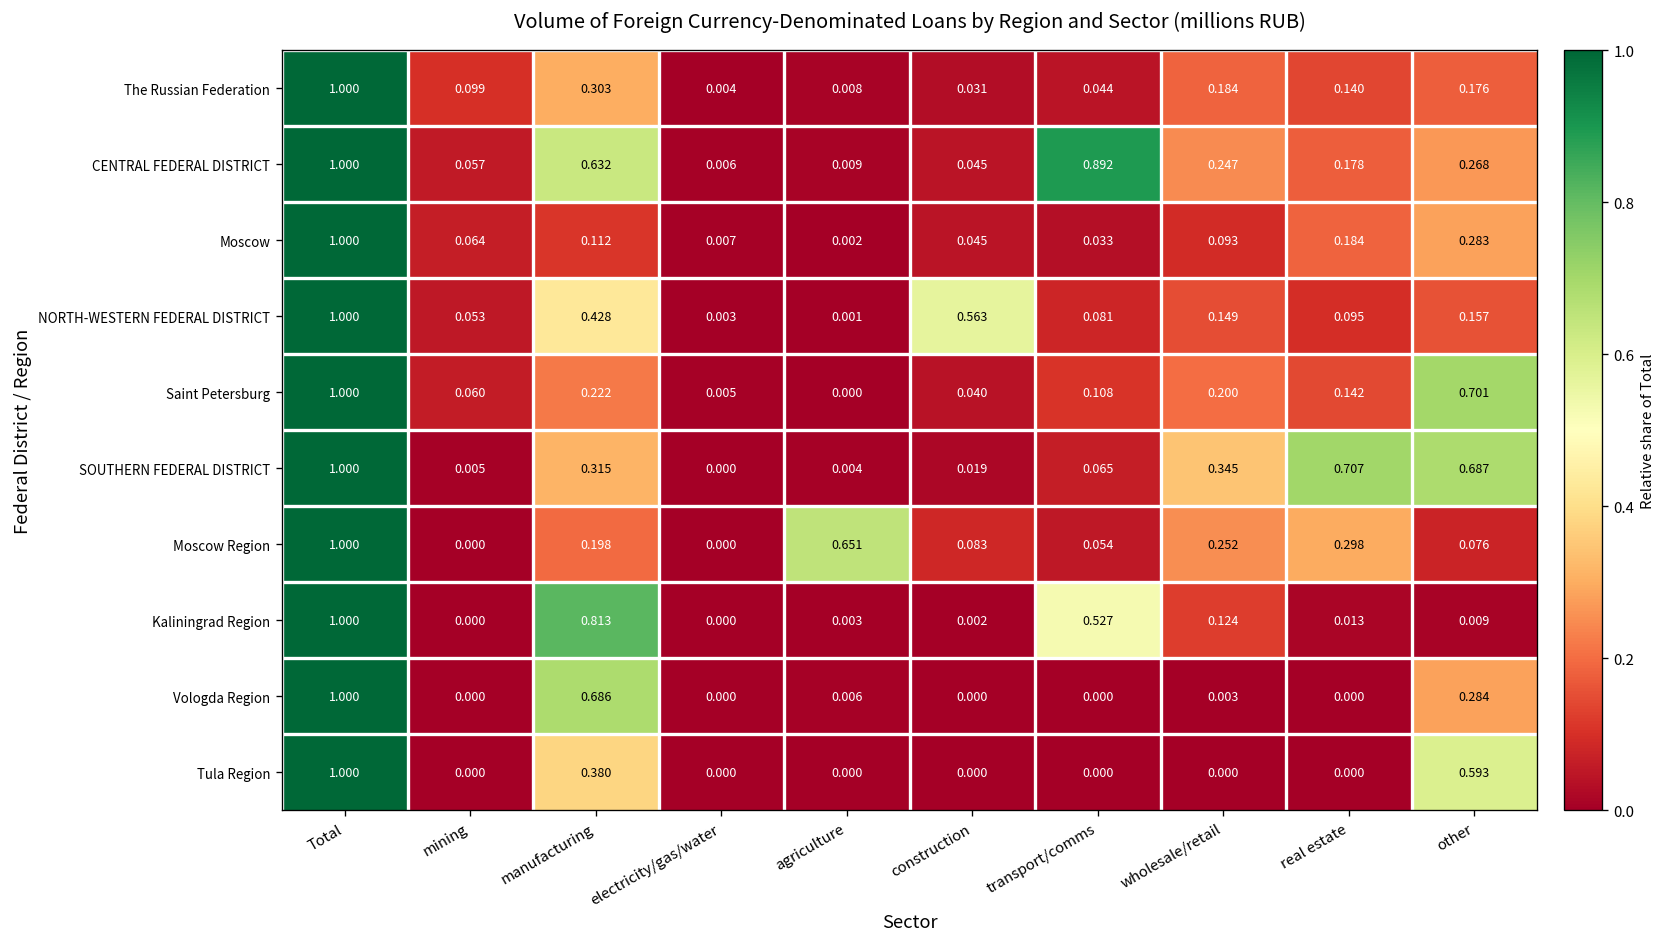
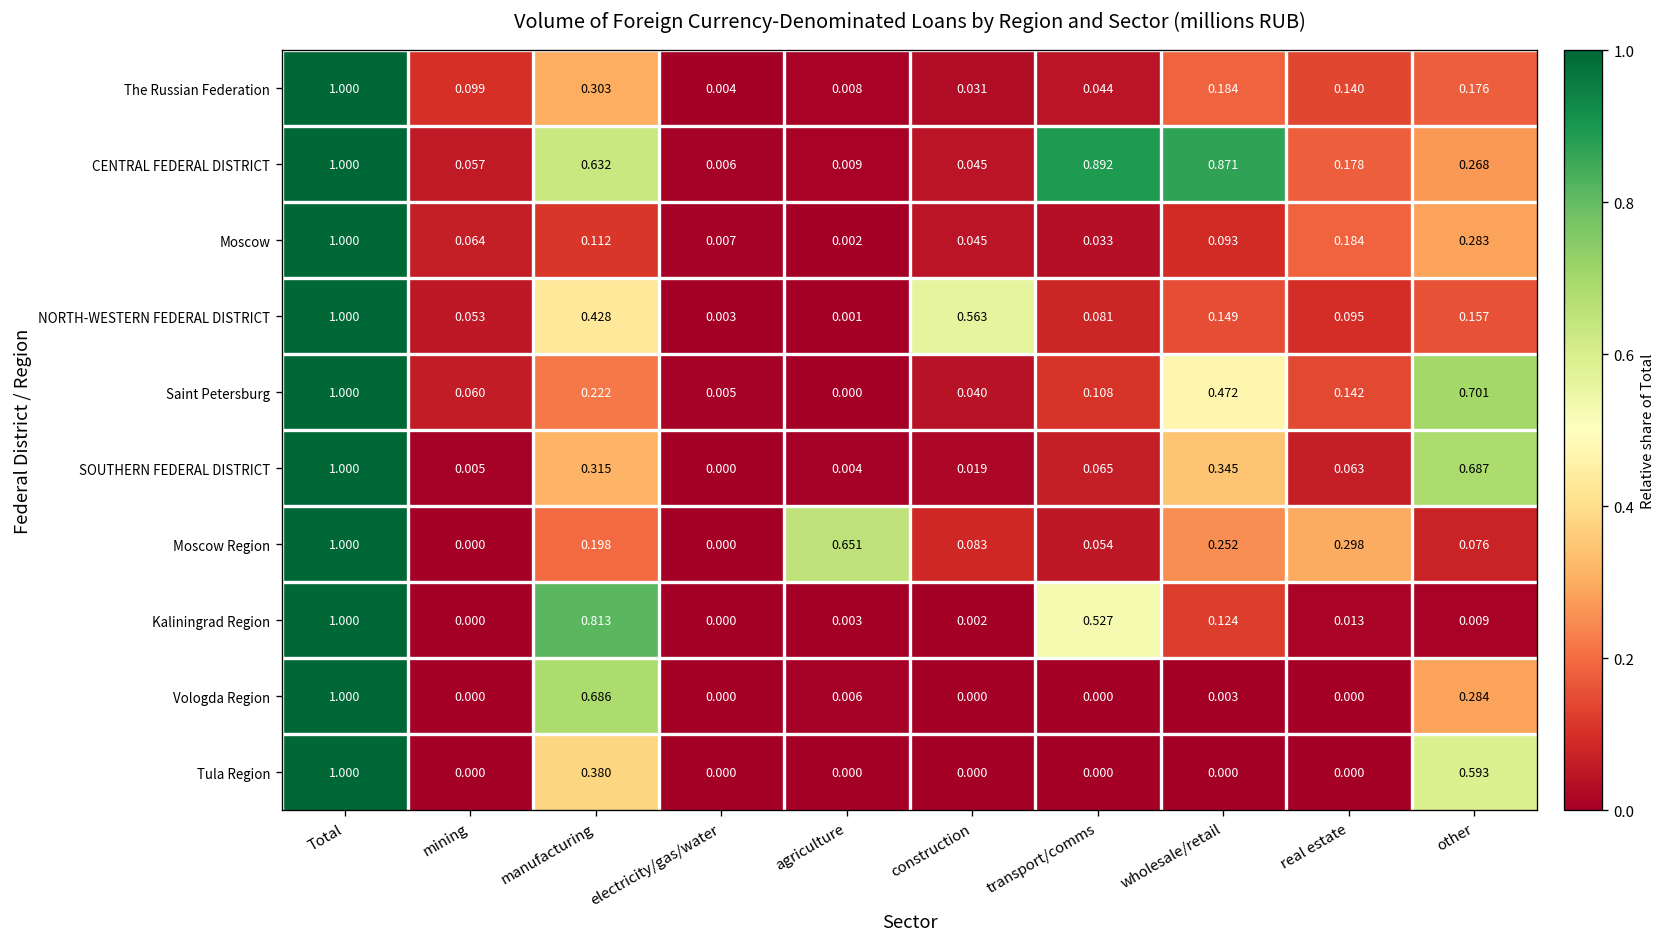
CENTRAL FEDERAL DISTRICT, wholesale/retail: 0.247 -> 0.871
Saint Petersburg, wholesale/retail: 0.200 -> 0.472
SOUTHERN FEDERAL DISTRICT, real estate: 0.707 -> 0.063
